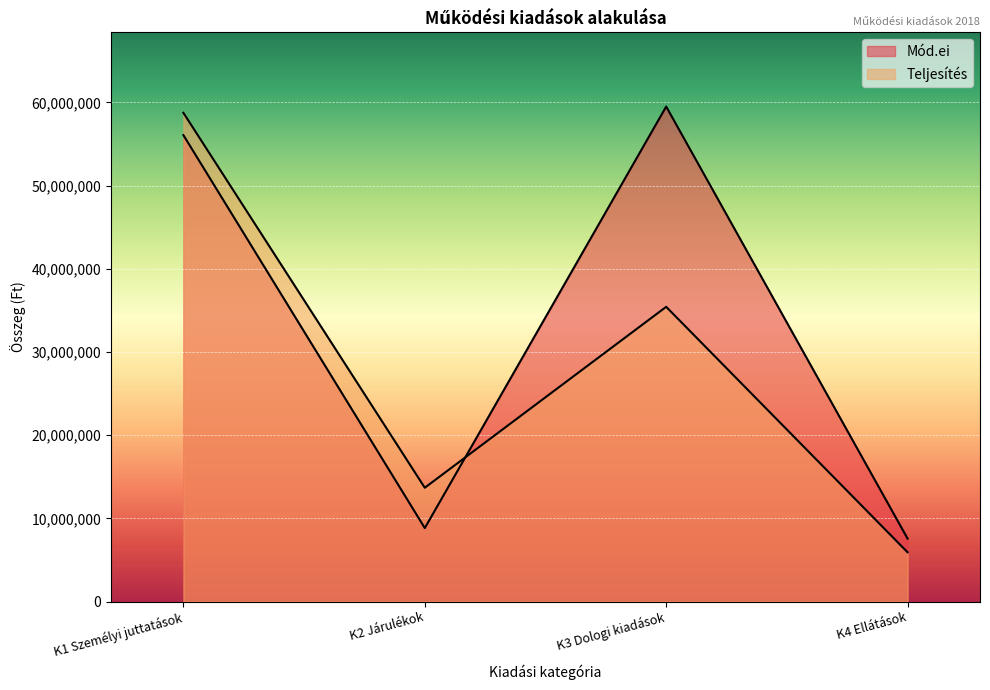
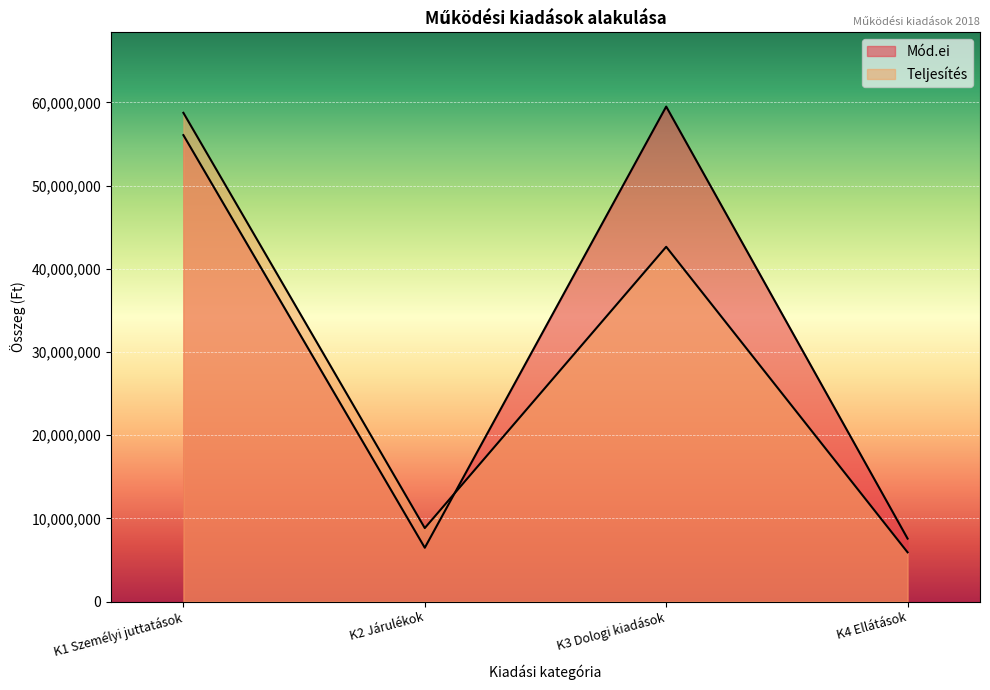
Mód.ei, K2 Járulékok: 9,000,000 -> 6,000,000
Teljesítés, K2 Járulékok: 14,000,000 -> 9,000,000
Teljesítés, K3 Dologi kiadások: 35,000,000 -> 43,000,000
